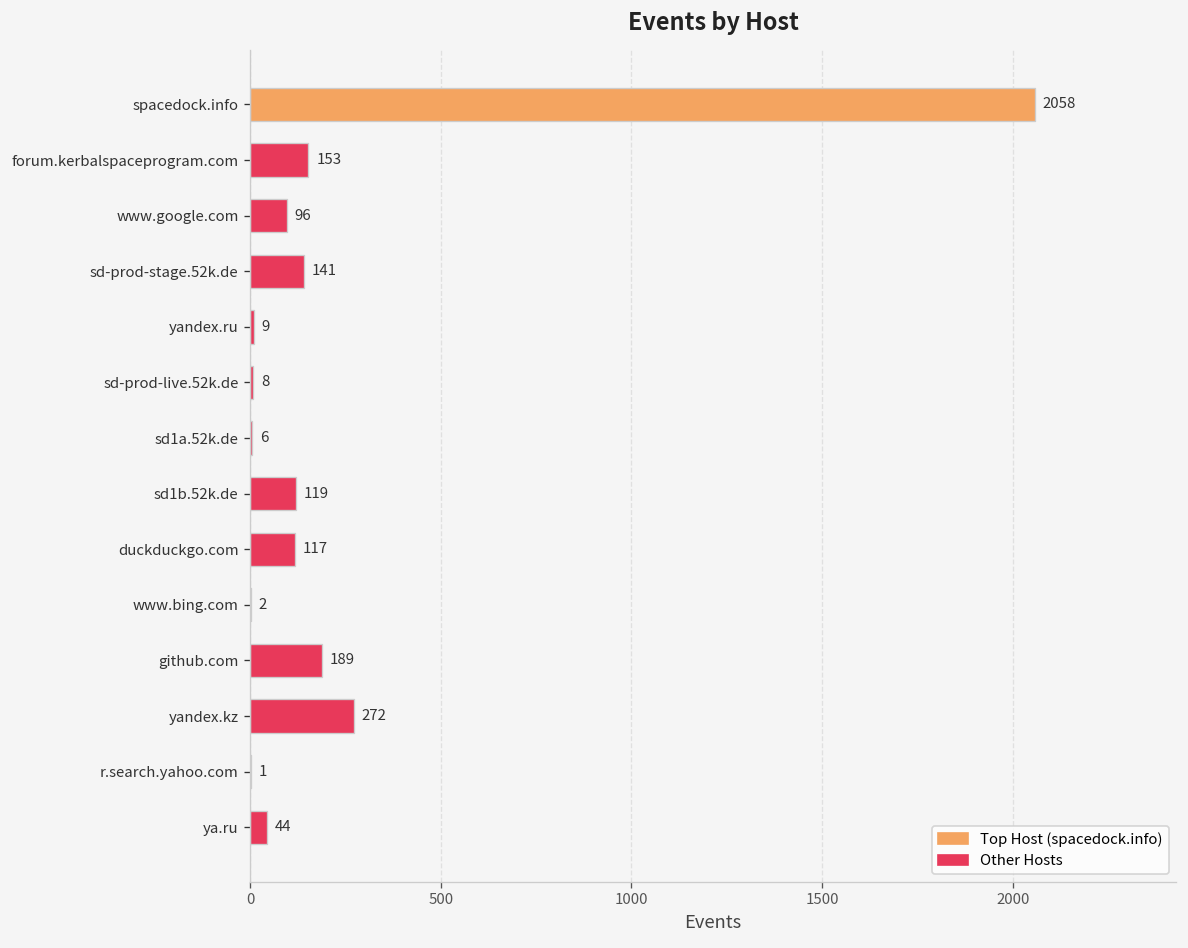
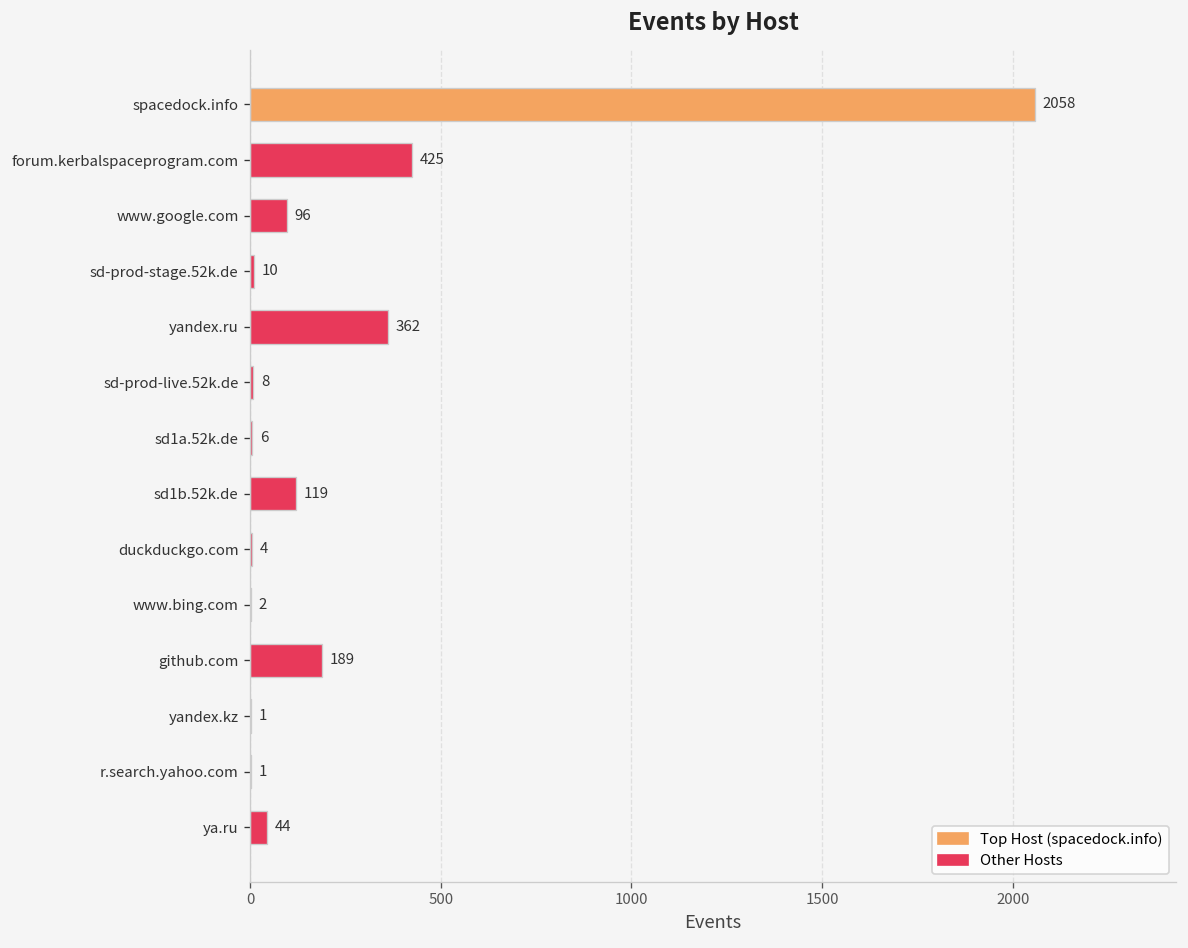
forum.kerbalspaceprogram.com: 153 -> 425
sd-prod-stage.52k.de: 141 -> 10
yandex.ru: 9 -> 362
duckduckgo.com: 117 -> 4
yandex.kz: 272 -> 1
